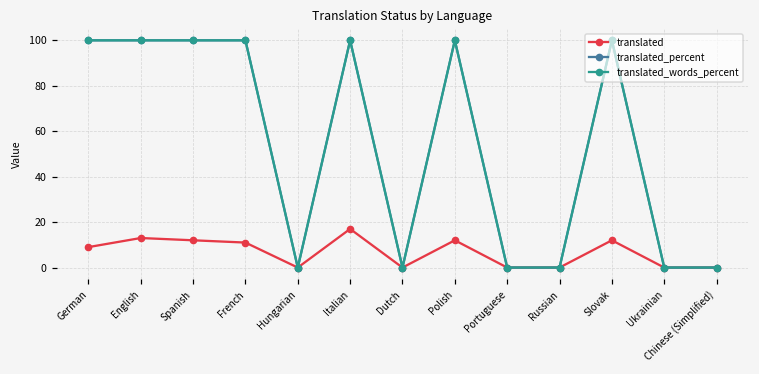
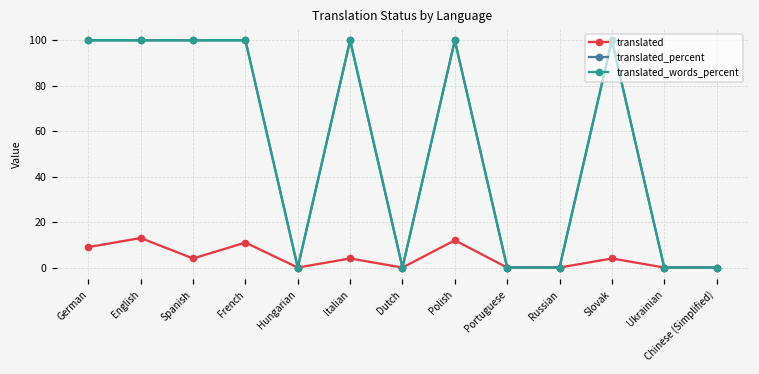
translated, Spanish: 12 -> 4
translated, Italian: 17 -> 4
translated, Slovak: 12 -> 4
